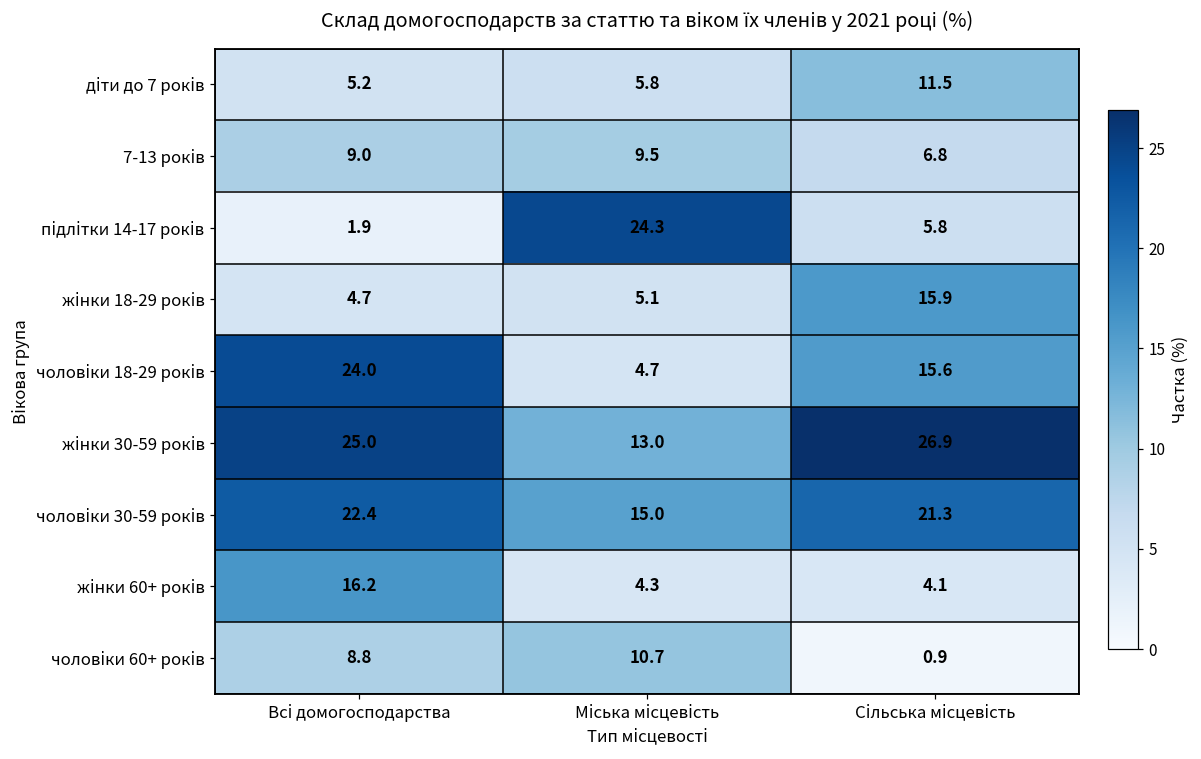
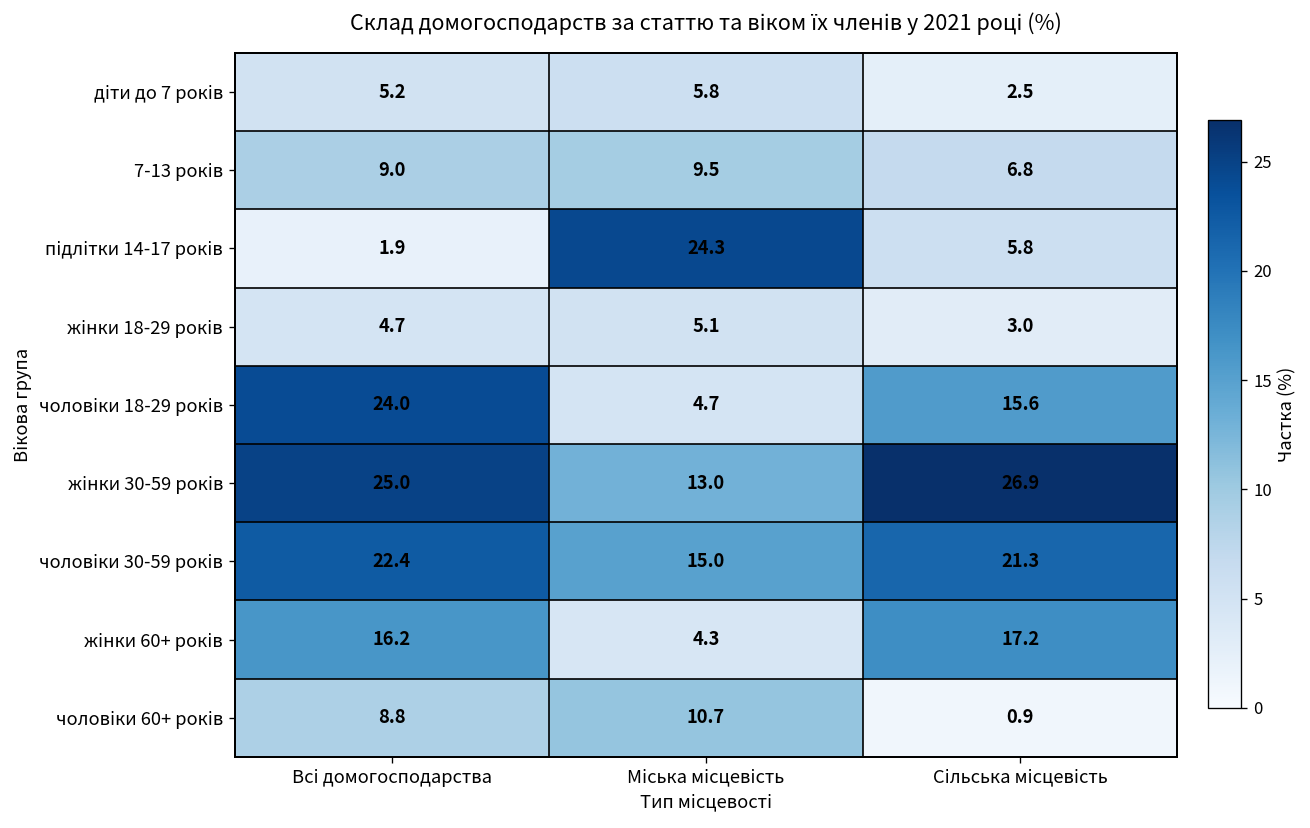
діти до 7 років, Сільська місцевість: 11.5 -> 2.5
жінки 18-29 років, Сільська місцевість: 15.9 -> 3.0
жінки 60+ років, Сільська місцевість: 4.1 -> 17.2
